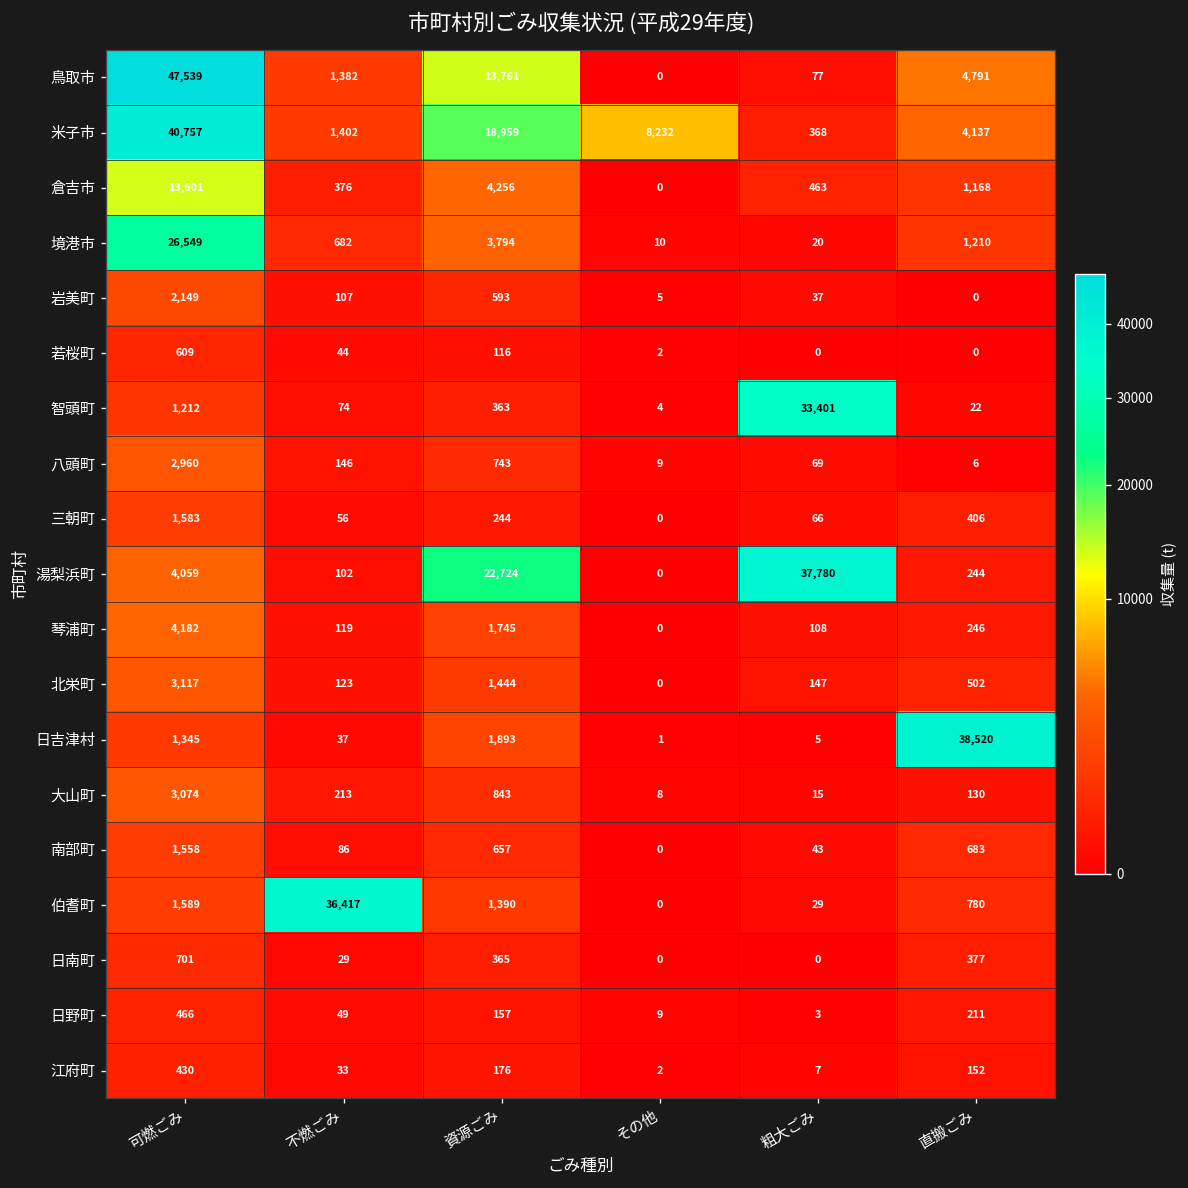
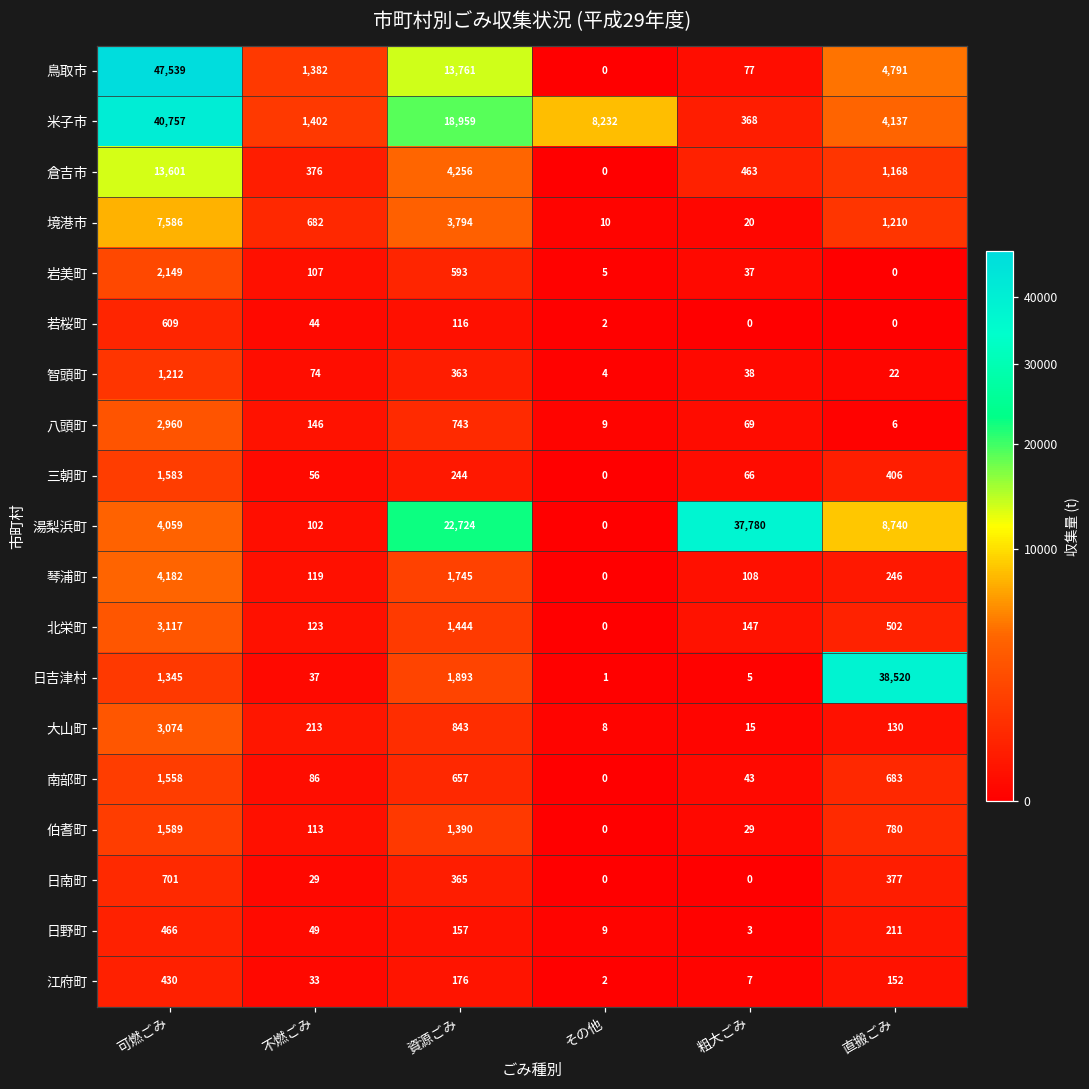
境港市, 可燃ごみ: 26,549 -> 7,586
智頭町, 粗大ごみ: 33,401 -> 38
湯梨浜町, 直搬ごみ: 244 -> 8,740
伯耆町, 不燃ごみ: 36,417 -> 113
